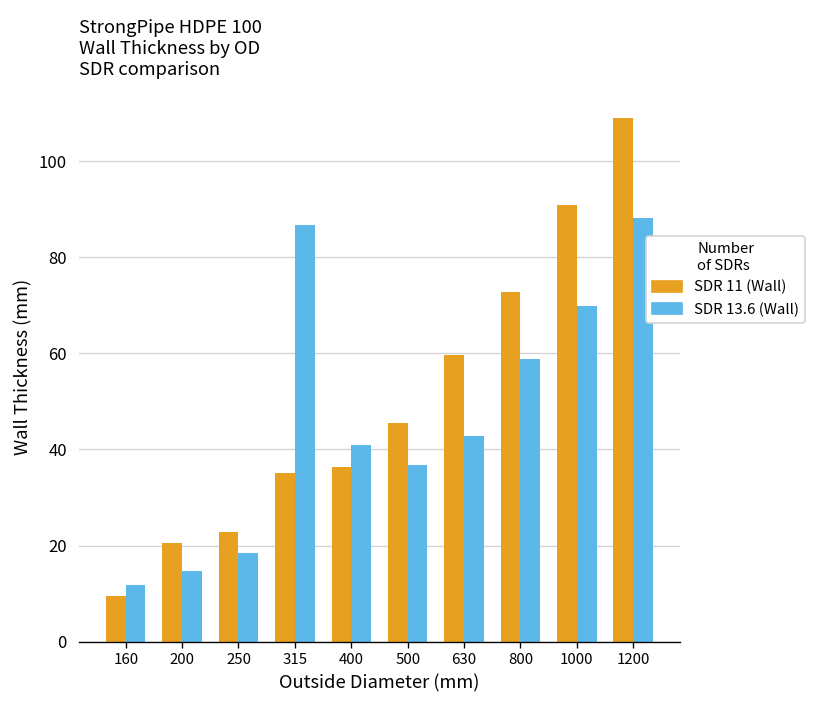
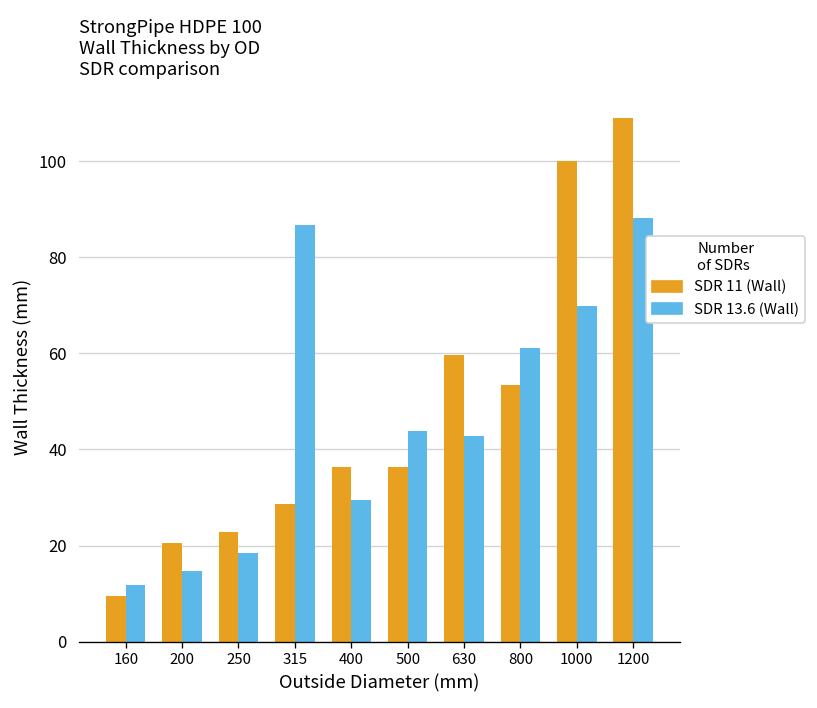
SDR 11 (Wall), 315: 35 -> 29
SDR 13.6 (Wall), 400: 41 -> 29
SDR 11 (Wall), 500: 45 -> 36
SDR 13.6 (Wall), 500: 37 -> 44
SDR 11 (Wall), 800: 73 -> 53
SDR 13.6 (Wall), 800: 59 -> 61
SDR 11 (Wall), 1000: 91 -> 100
